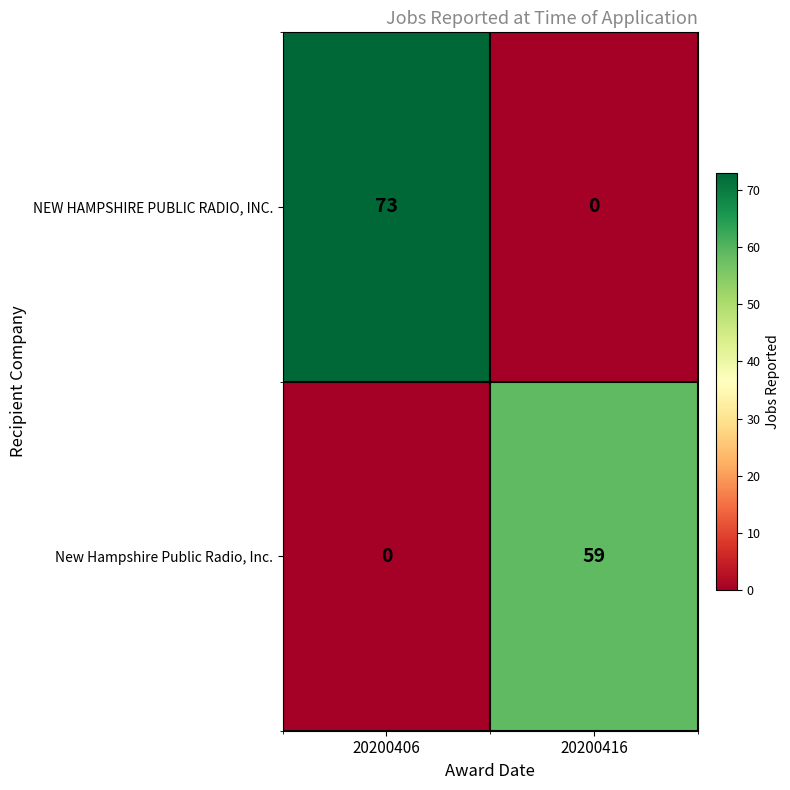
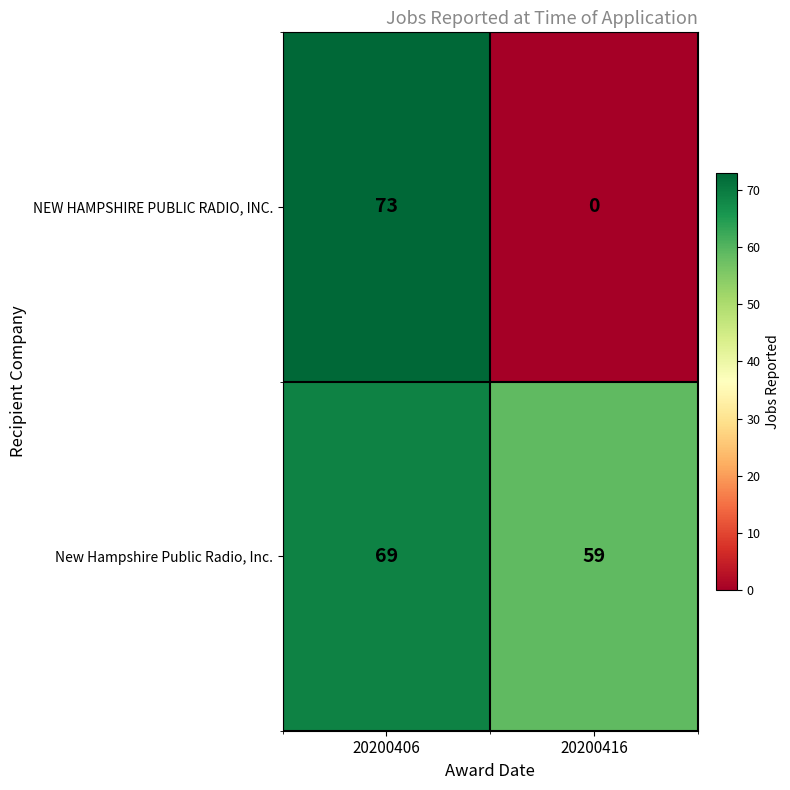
New Hampshire Public Radio, Inc., 20200406: 0 -> 69
